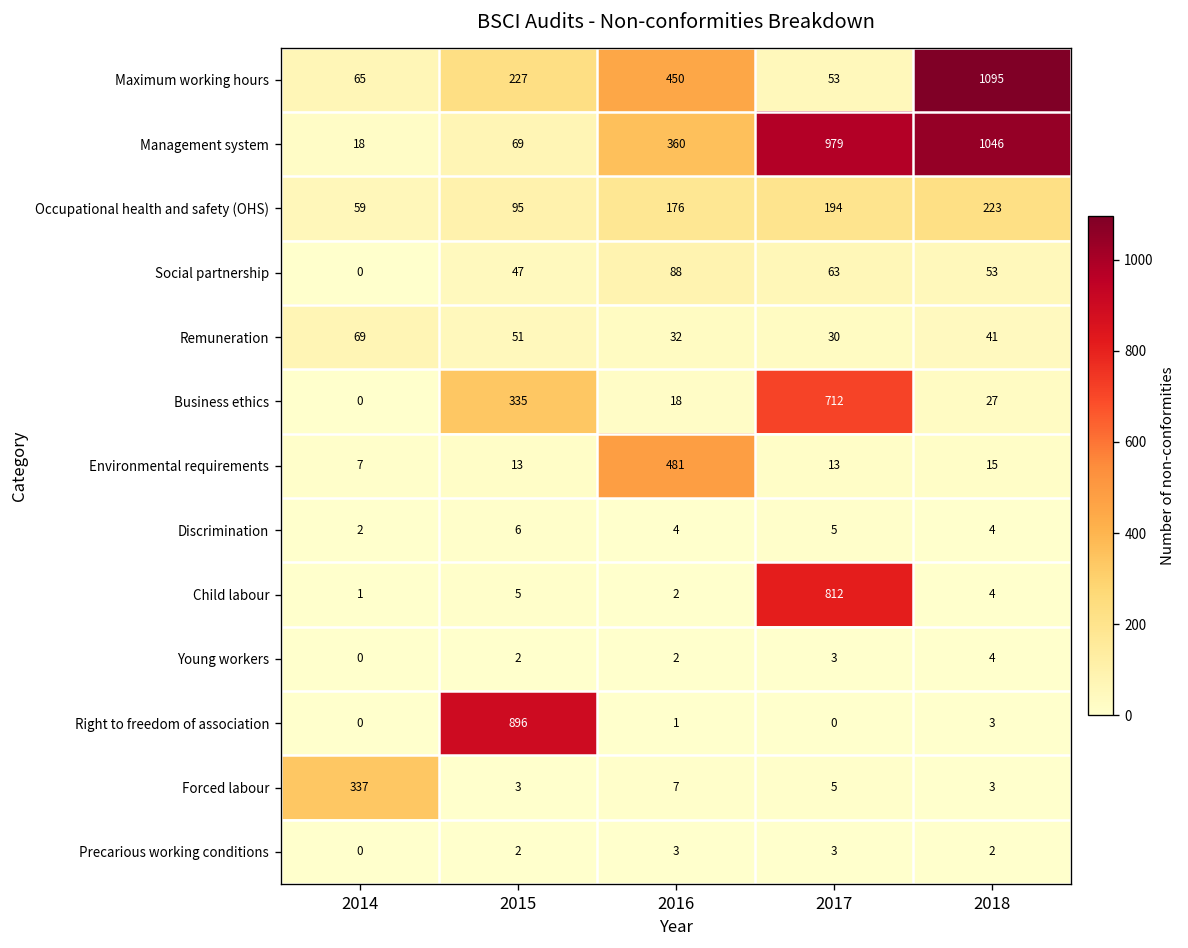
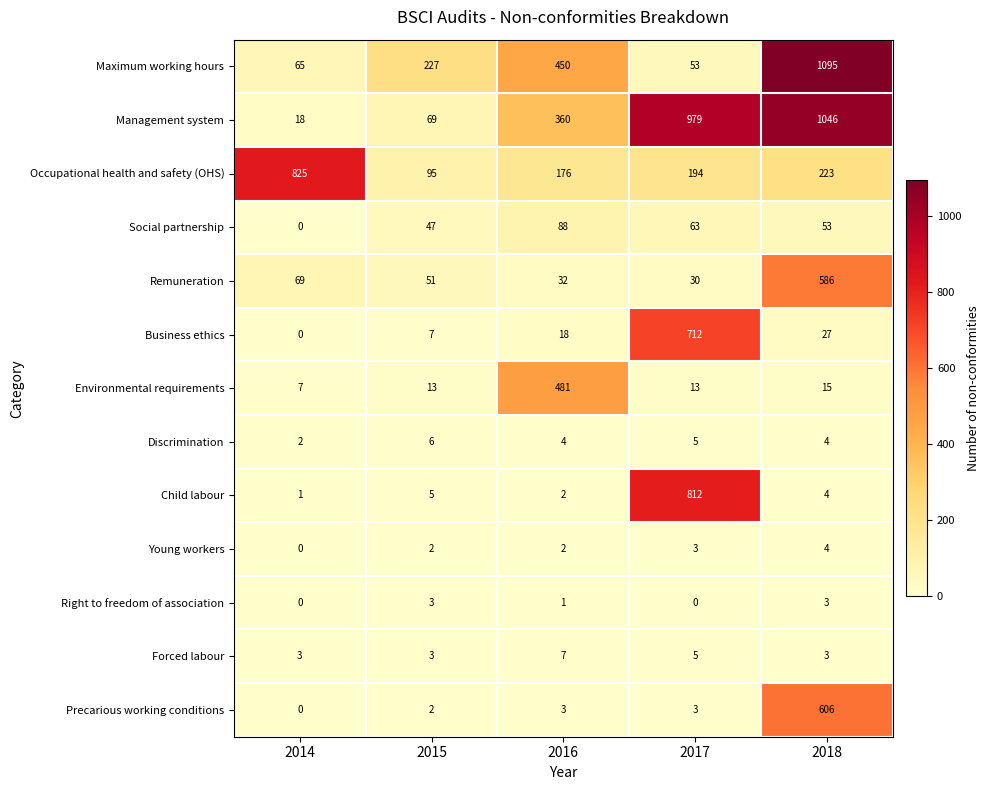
Occupational health and safety (OHS), 2014: 59 -> 825
Remuneration, 2018: 41 -> 586
Business ethics, 2015: 335 -> 7
Right to freedom of association, 2015: 896 -> 3
Forced labour, 2014: 337 -> 3
Precarious working conditions, 2018: 2 -> 606
